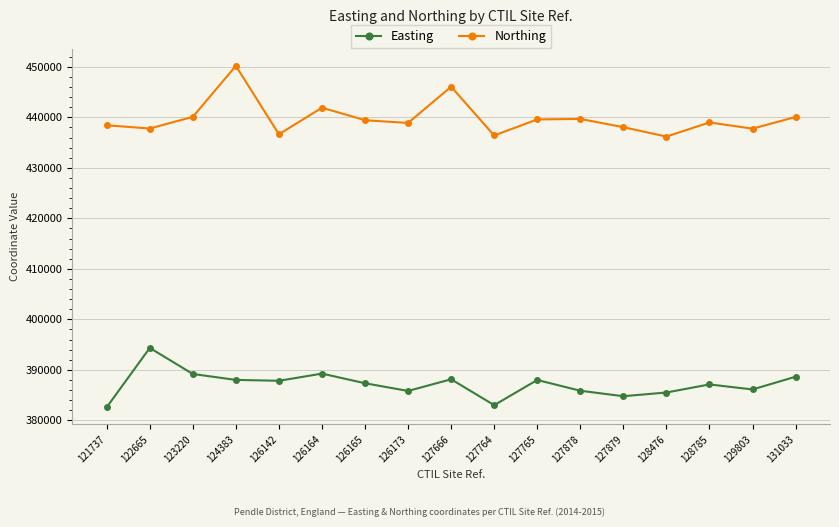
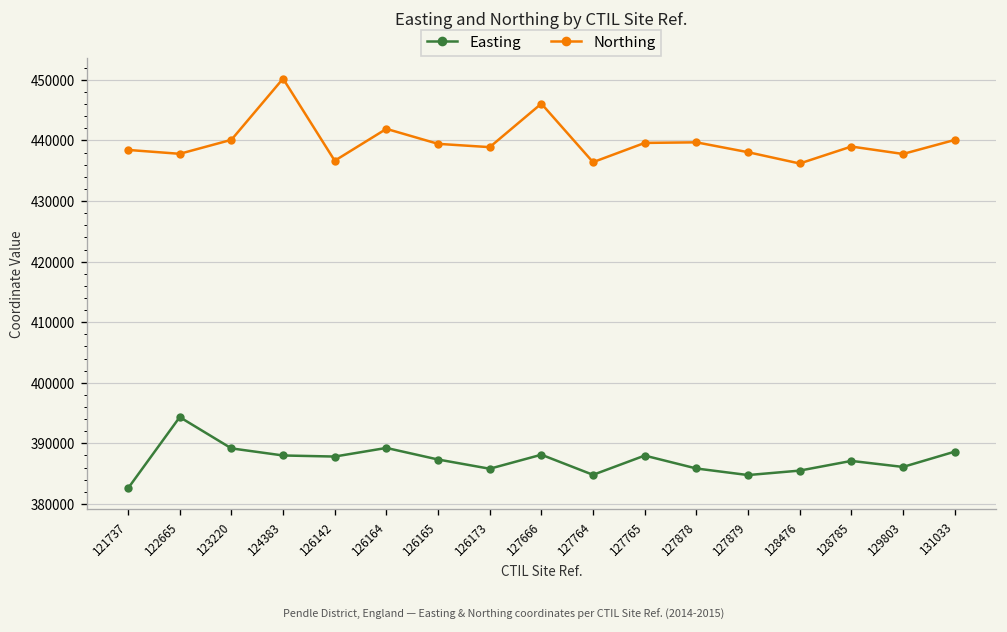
Easting, 127764: 383000 -> 385000
